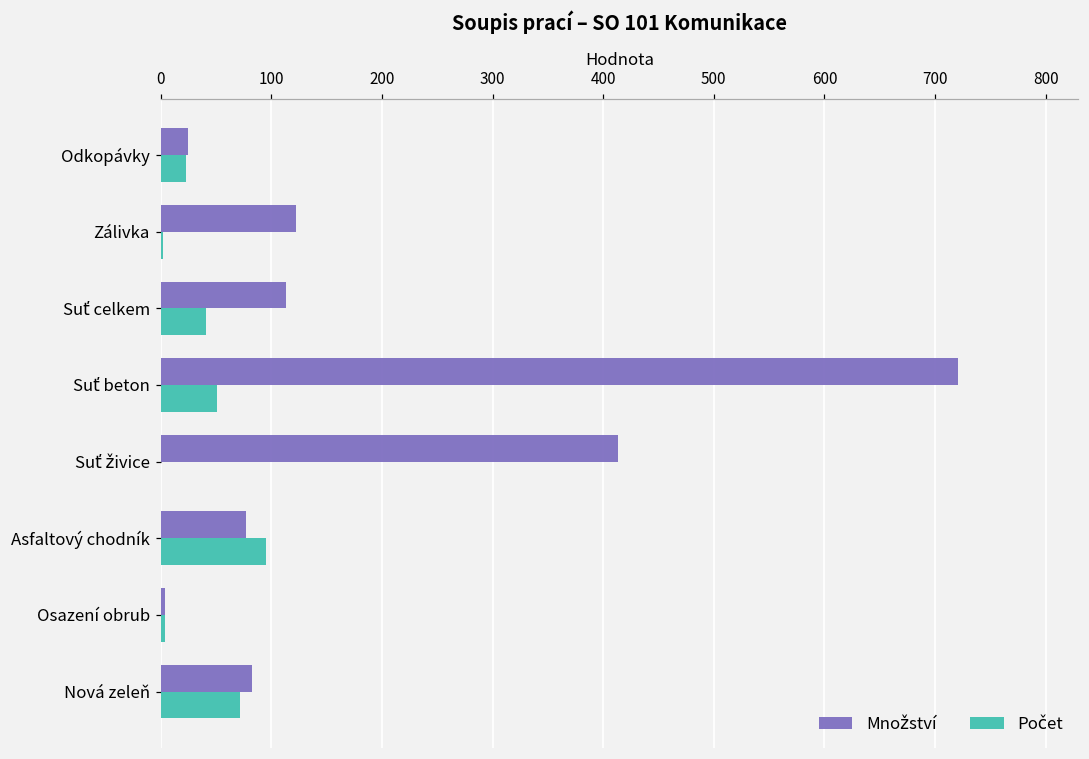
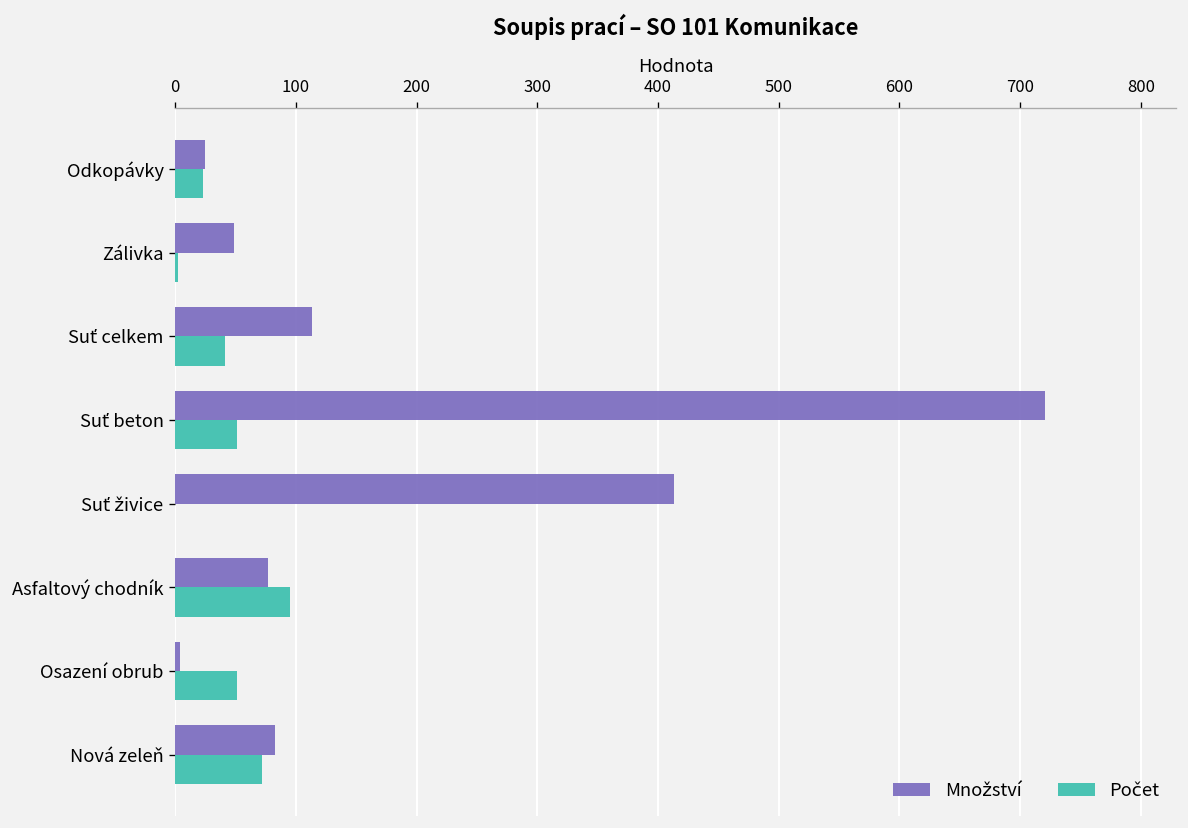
Množství, Zálivka: 122 -> 49
Počet, Osazení obrub: 4 -> 51
